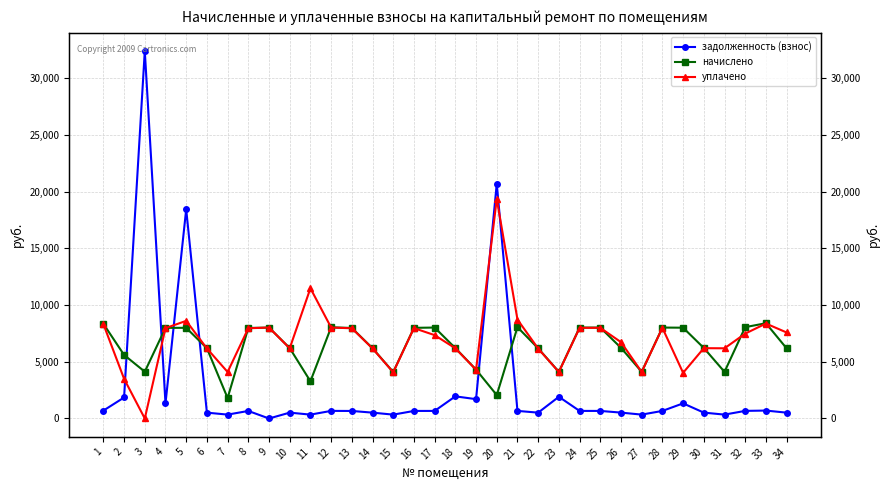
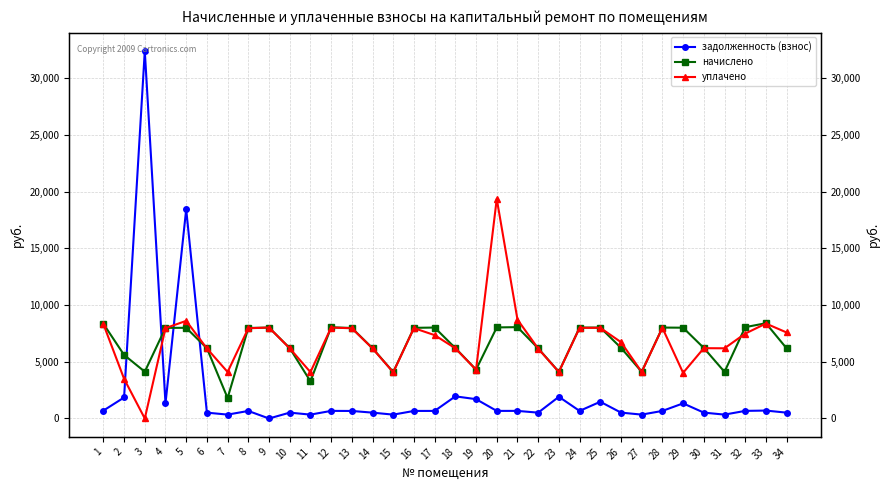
уплачено, 11: 11,500 -> 4,100
задолженность (взнос), 20: 20,700 -> 700
начислено, 20: 2,100 -> 8,000
задолженность (взнос), 25: 700 -> 1,500
